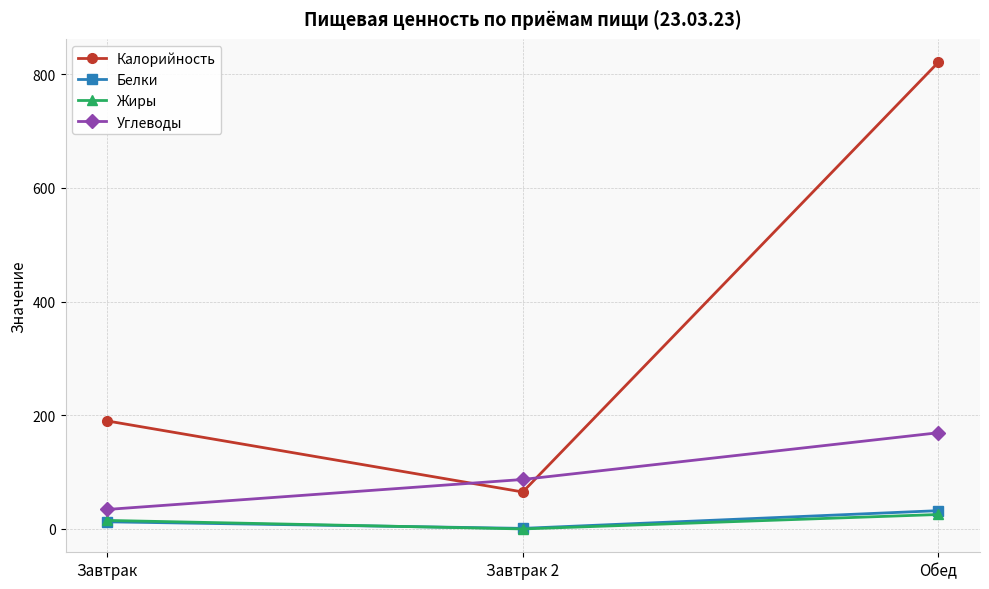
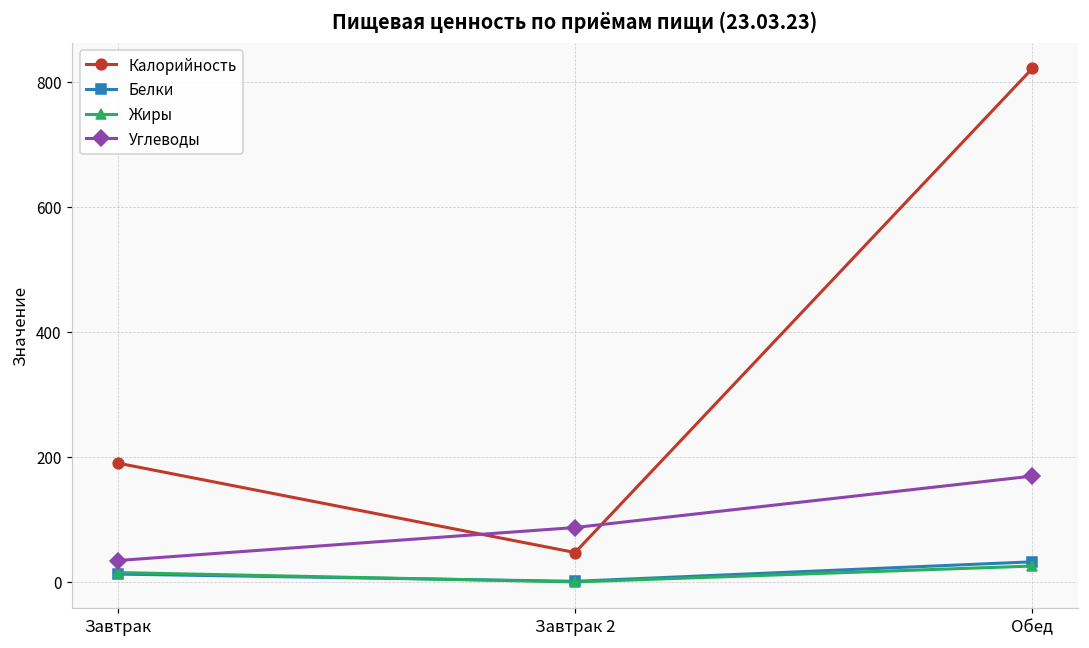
Калорийность, Завтрак 2: 70 -> 50
